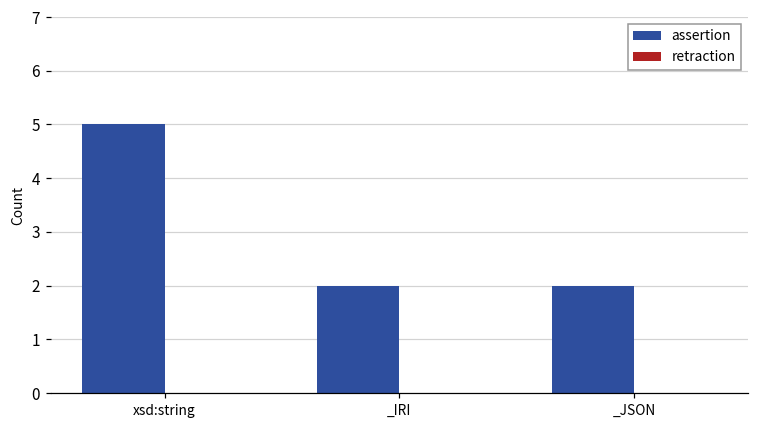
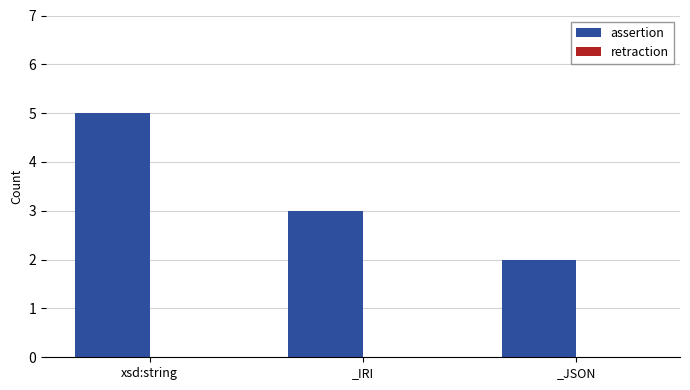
assertion, _IRI: 2 -> 3
